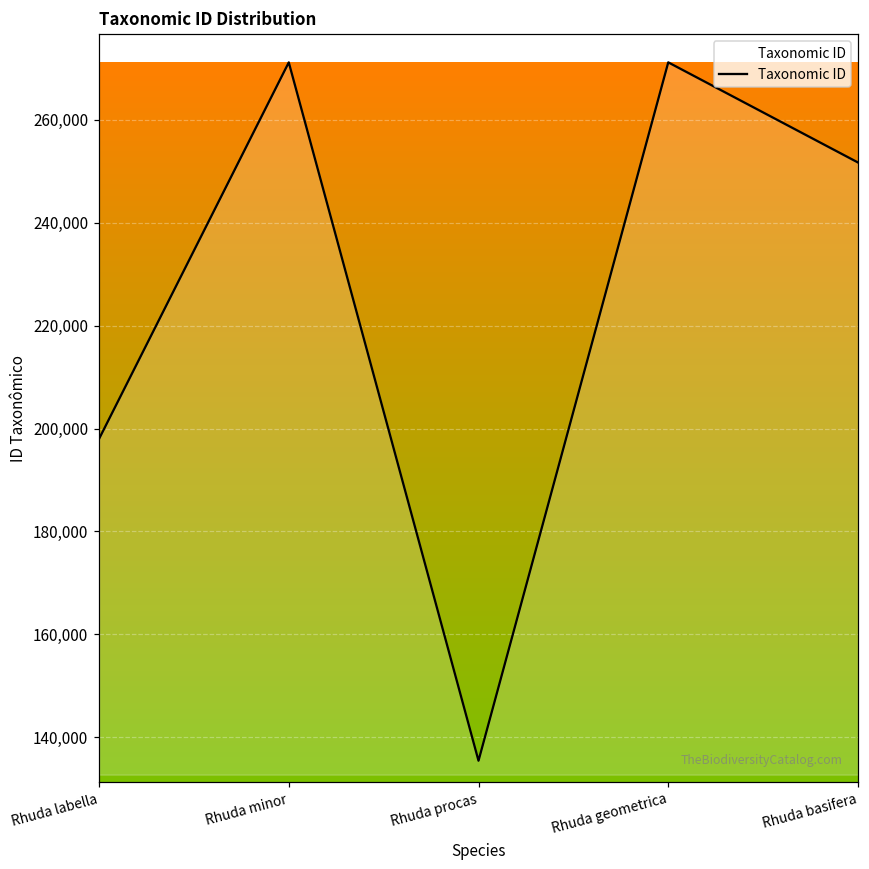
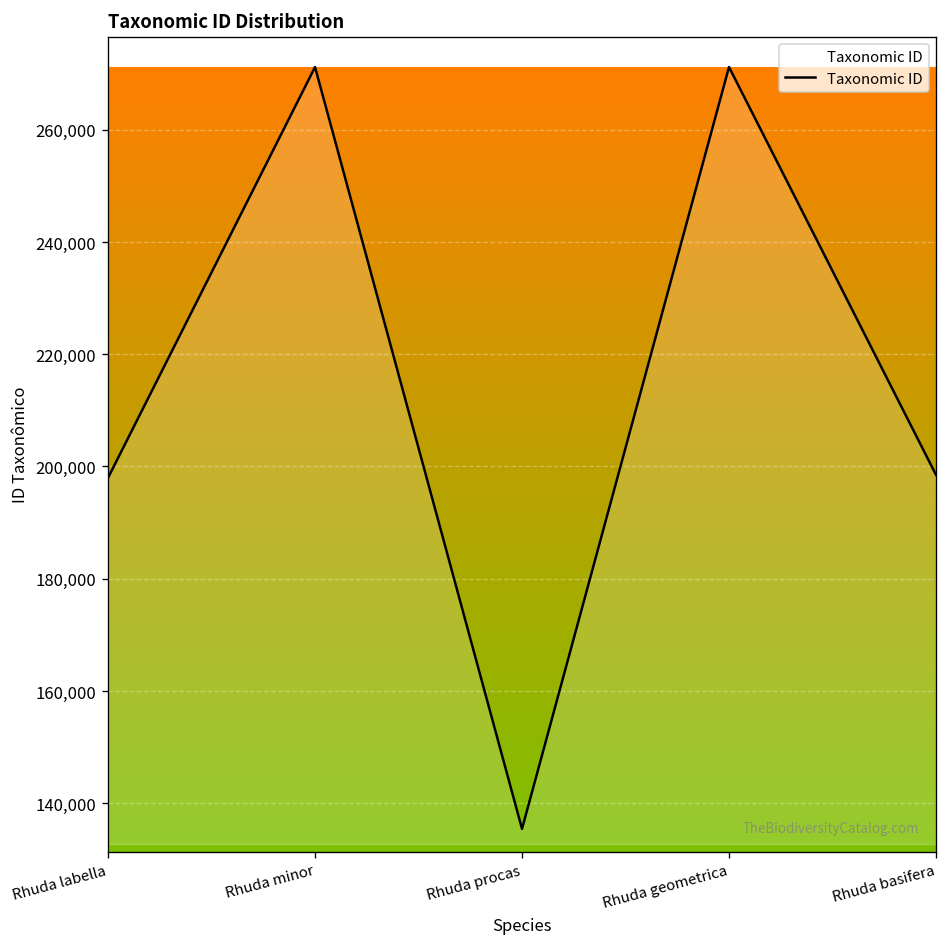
Rhuda basifera: 252,000 -> 199,000
